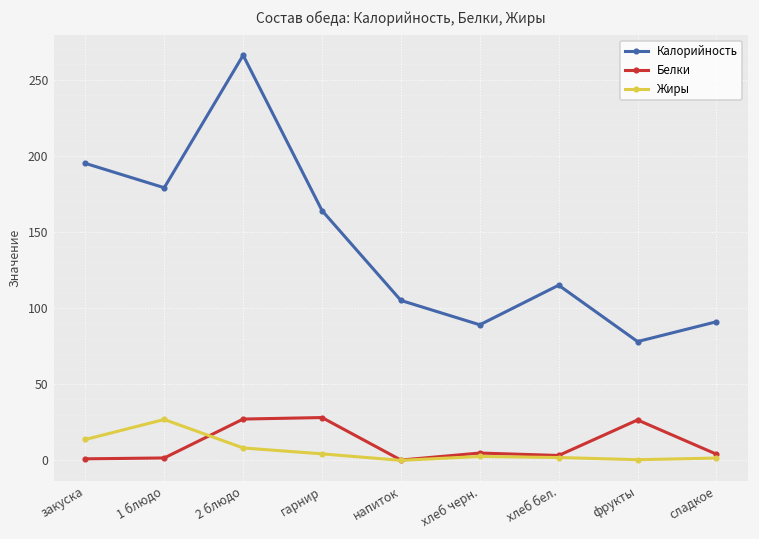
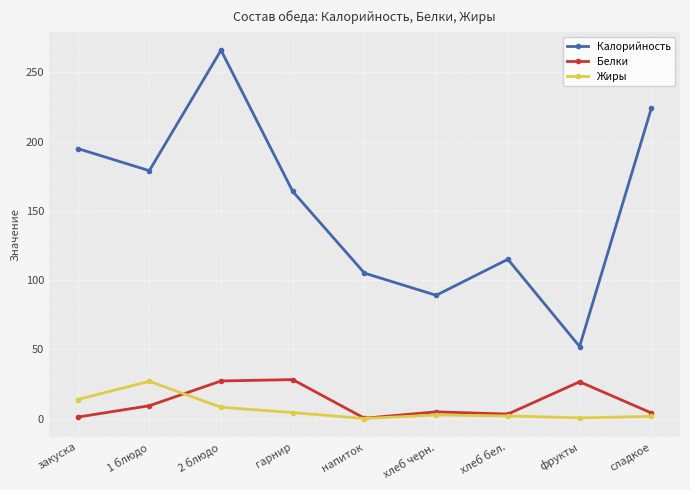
Белки, 1 блюдо: 2 -> 9
Калорийность, фрукты: 78 -> 52
Калорийность, сладкое: 91 -> 224
